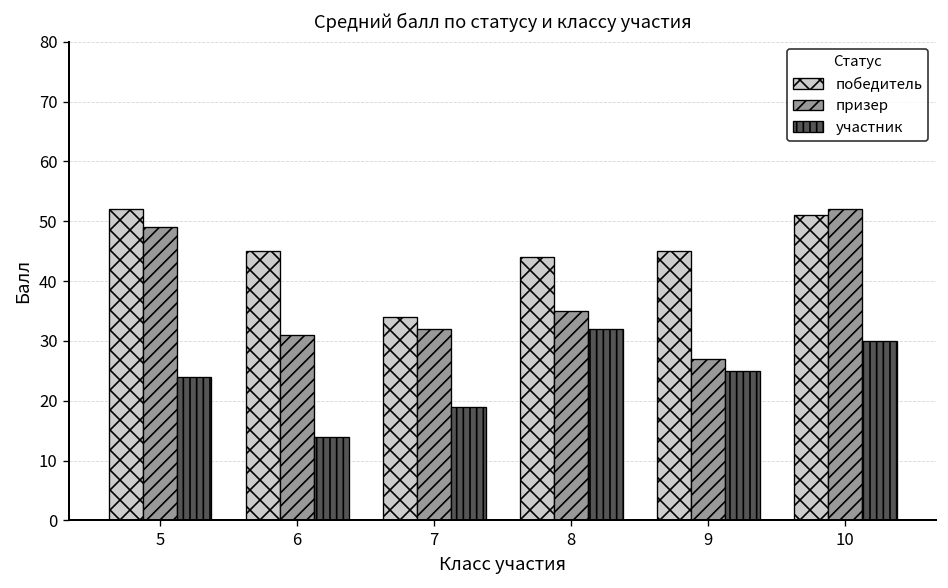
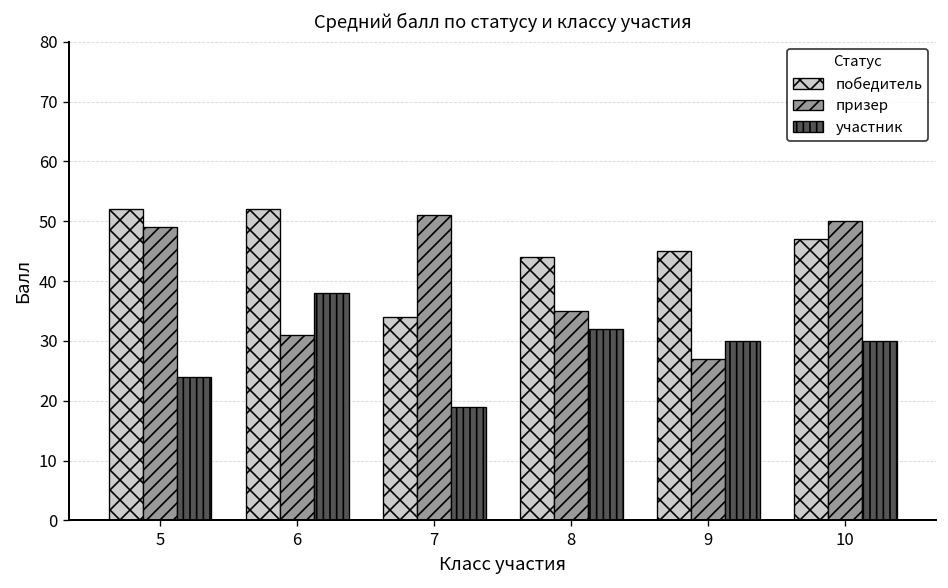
победитель, 6: 45 -> 52
участник, 6: 14 -> 38
призер, 7: 32 -> 51
участник, 9: 25 -> 30
победитель, 10: 51 -> 47
призер, 10: 52 -> 50
